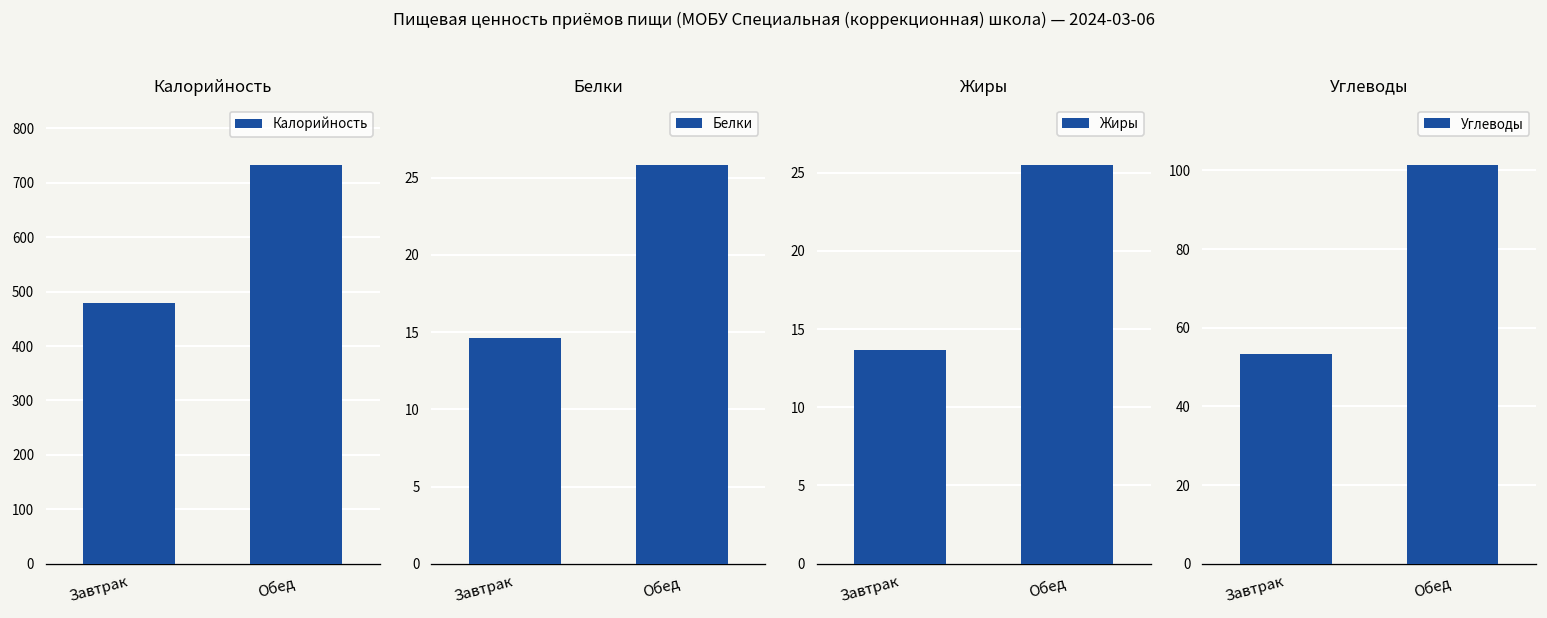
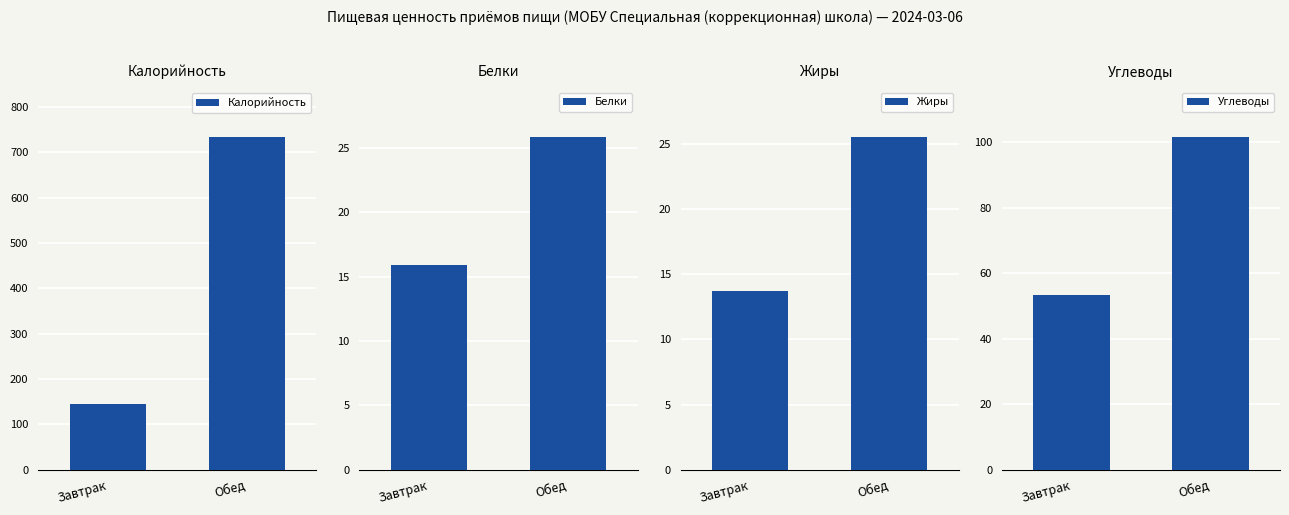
Калорийность, Завтрак: 480 -> 150
Белки, Завтрак: 14.6 -> 16.0
